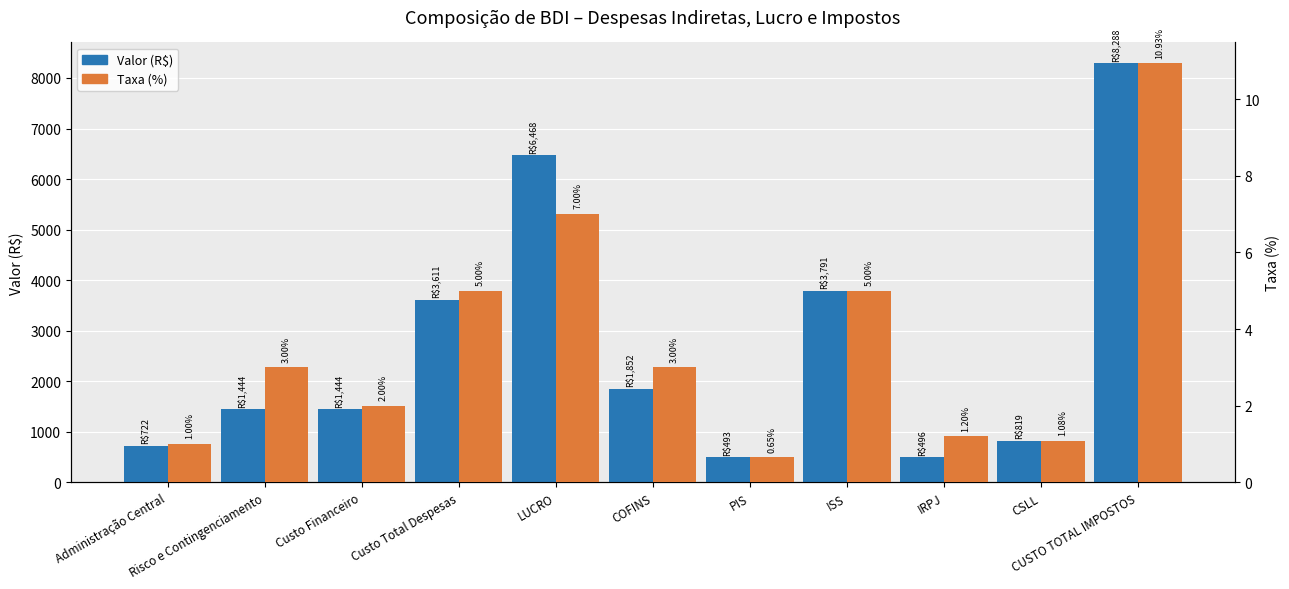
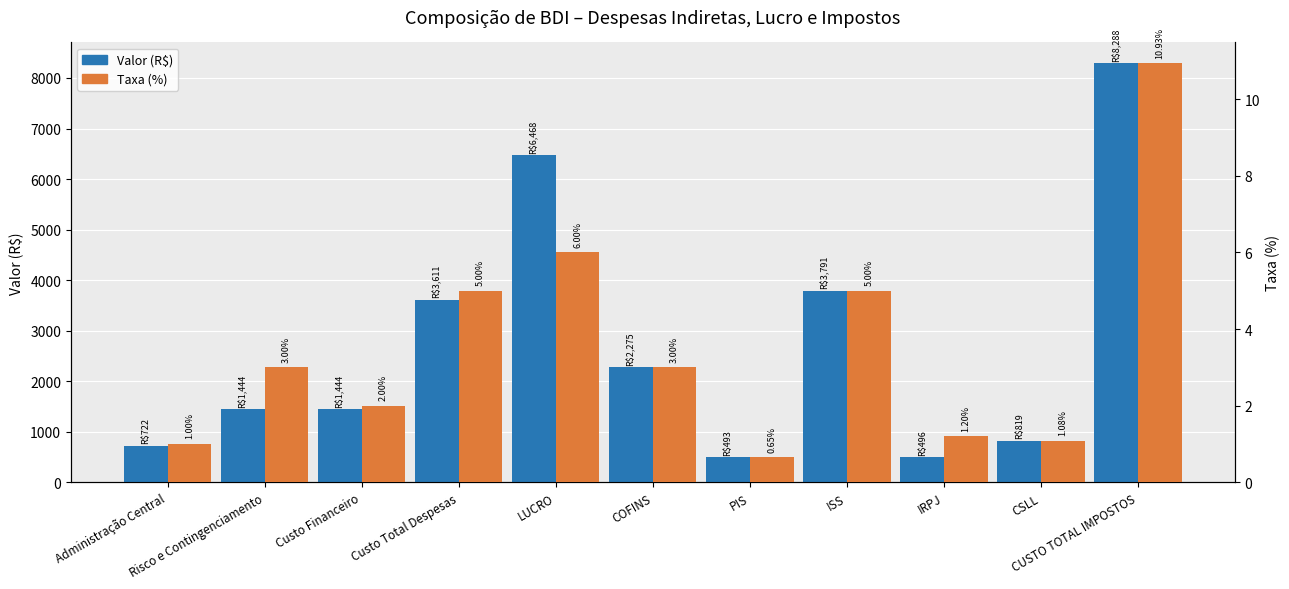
Valor (R$), COFINS: $1,852 -> $2,275
Taxa (%), LUCRO: 7.00% -> 6.00%
